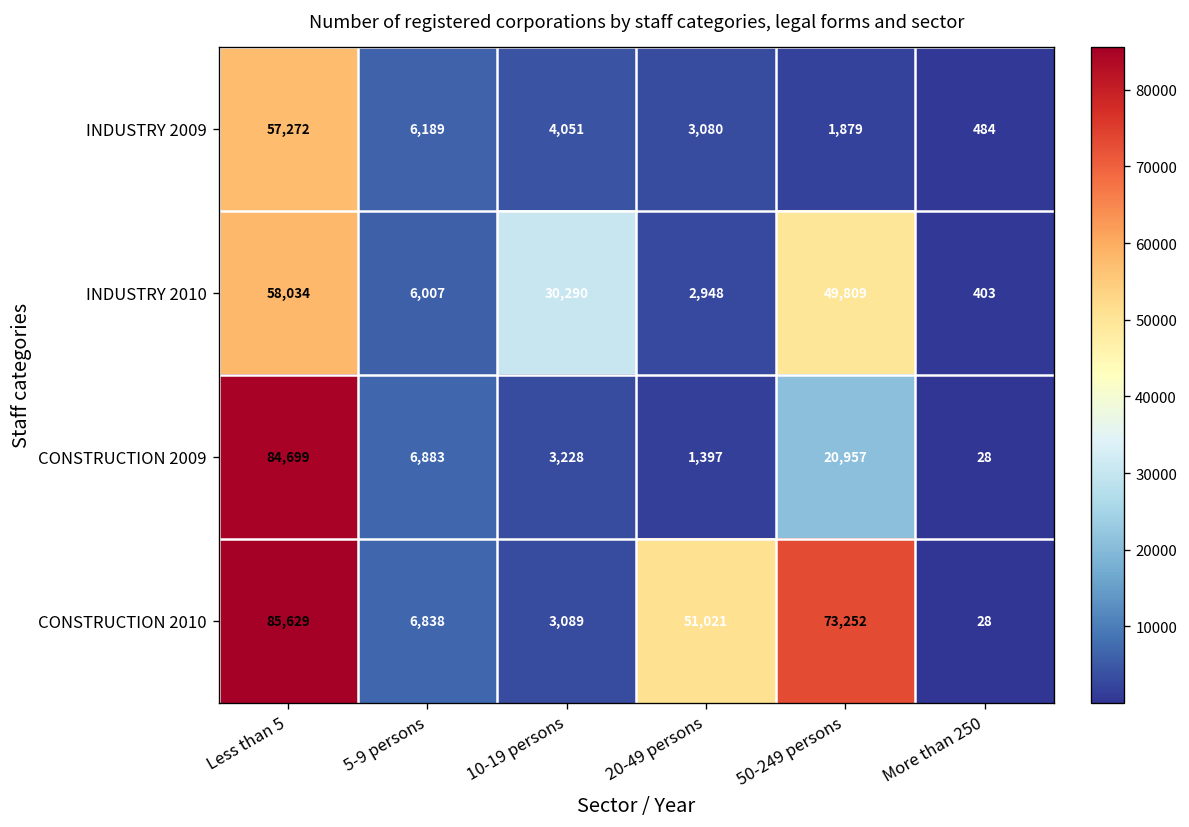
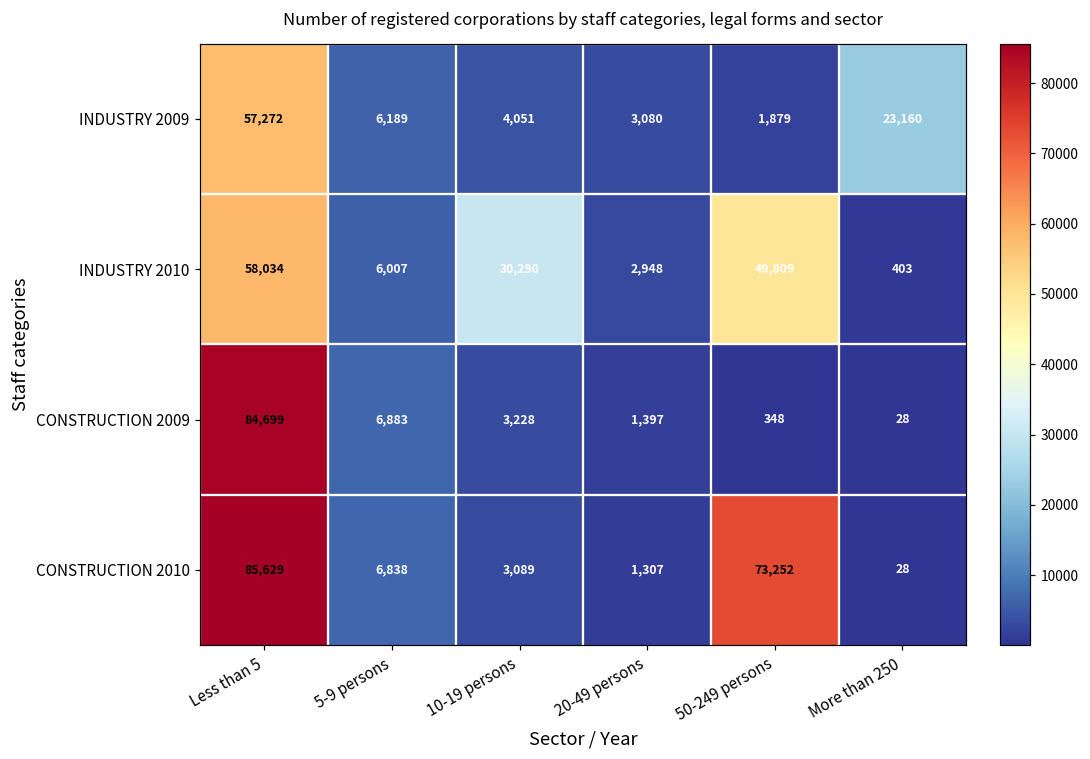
INDUSTRY 2009, More than 250: 484 -> 23,160
CONSTRUCTION 2009, 50-249 persons: 20,957 -> 348
CONSTRUCTION 2010, 20-49 persons: 51,021 -> 1,307
